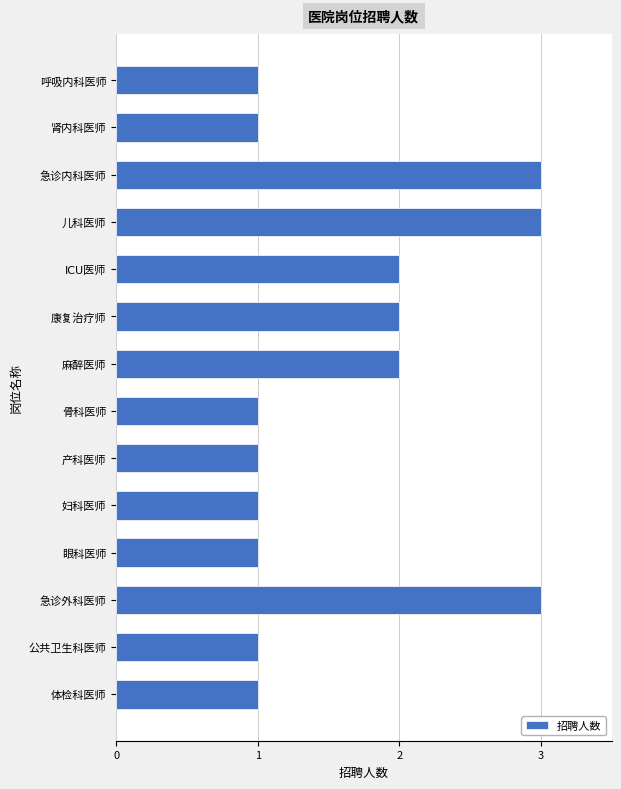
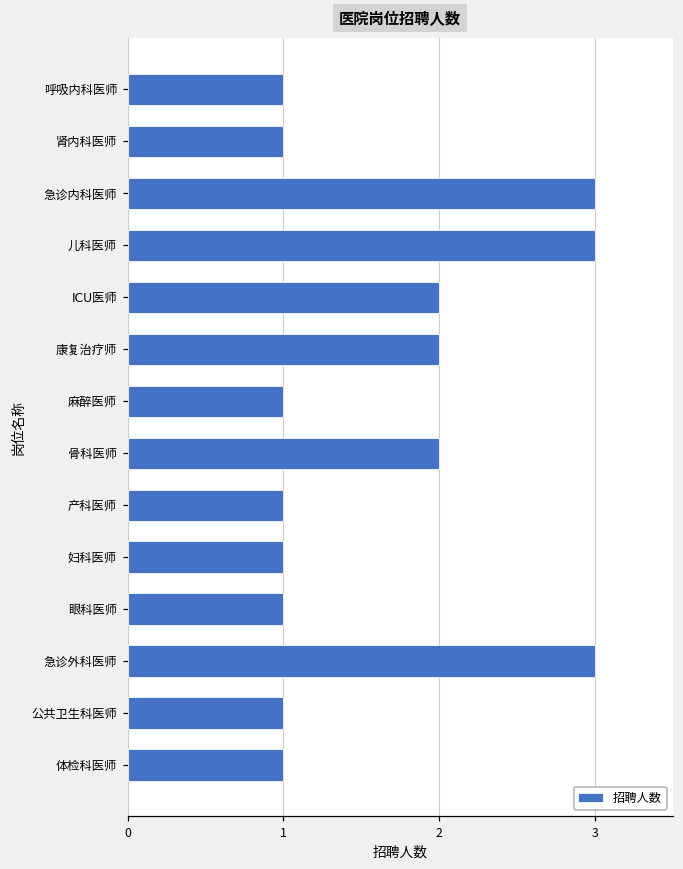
麻醉医师: 2 -> 1
骨科医师: 1 -> 2
